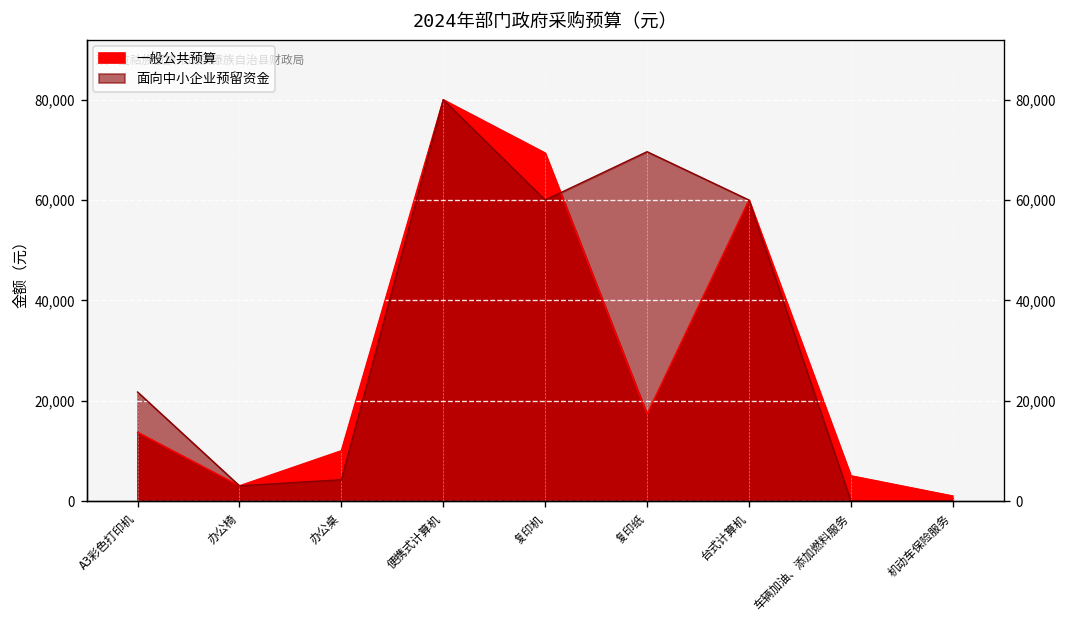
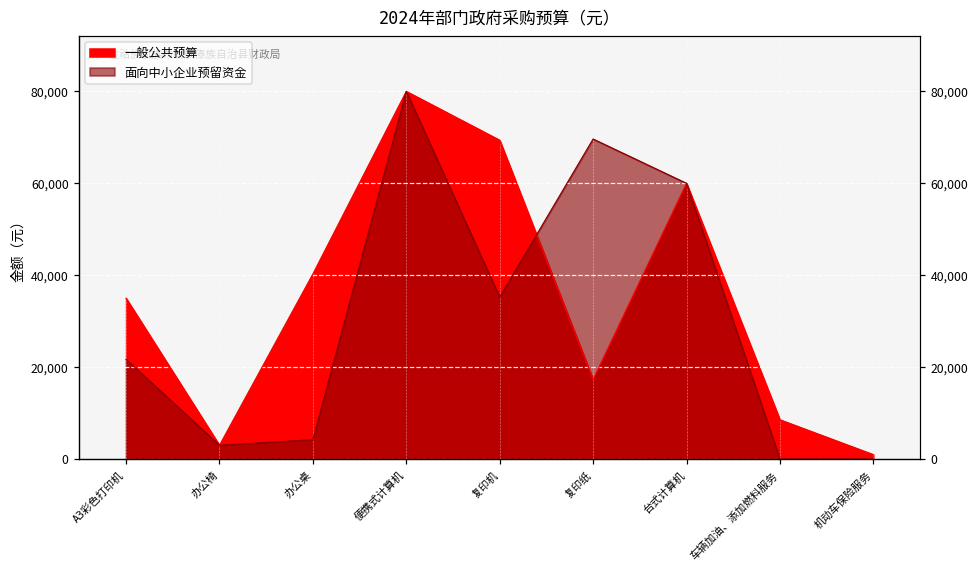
一般公共预算, A3彩色打印机: 14,000 -> 35,000
一般公共预算, 办公桌: 10,000 -> 40,000
面向中小企业预留资金, 复印机: 60,000 -> 35,000
一般公共预算, 车辆加油、添加燃料服务: 5,000 -> 9,000
